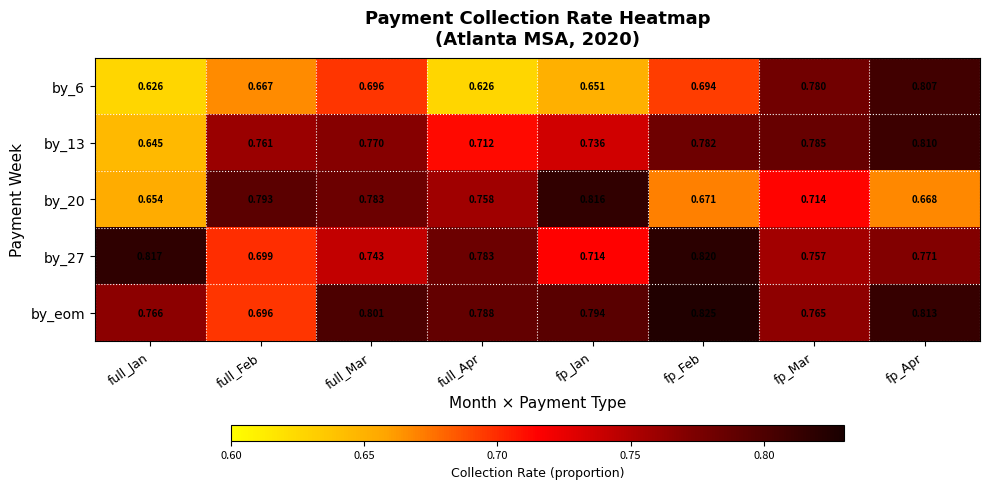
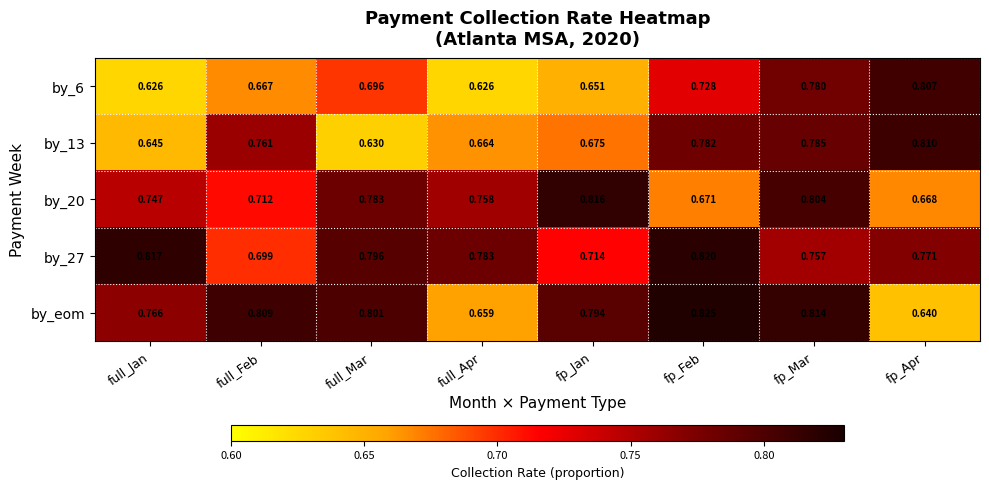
by_6, fp_Feb: 0.694 -> 0.728
by_13, full_Mar: 0.770 -> 0.630
by_13, full_Apr: 0.712 -> 0.664
by_13, fp_Jan: 0.736 -> 0.675
by_20, full_Jan: 0.654 -> 0.747
by_20, full_Feb: 0.793 -> 0.712
by_20, fp_Mar: 0.714 -> 0.804
by_27, full_Mar: 0.743 -> 0.796
by_eom, full_Feb: 0.696 -> 0.809
by_eom, full_Apr: 0.788 -> 0.659
by_eom, fp_Mar: 0.765 -> 0.814
by_eom, fp_Apr: 0.813 -> 0.640
